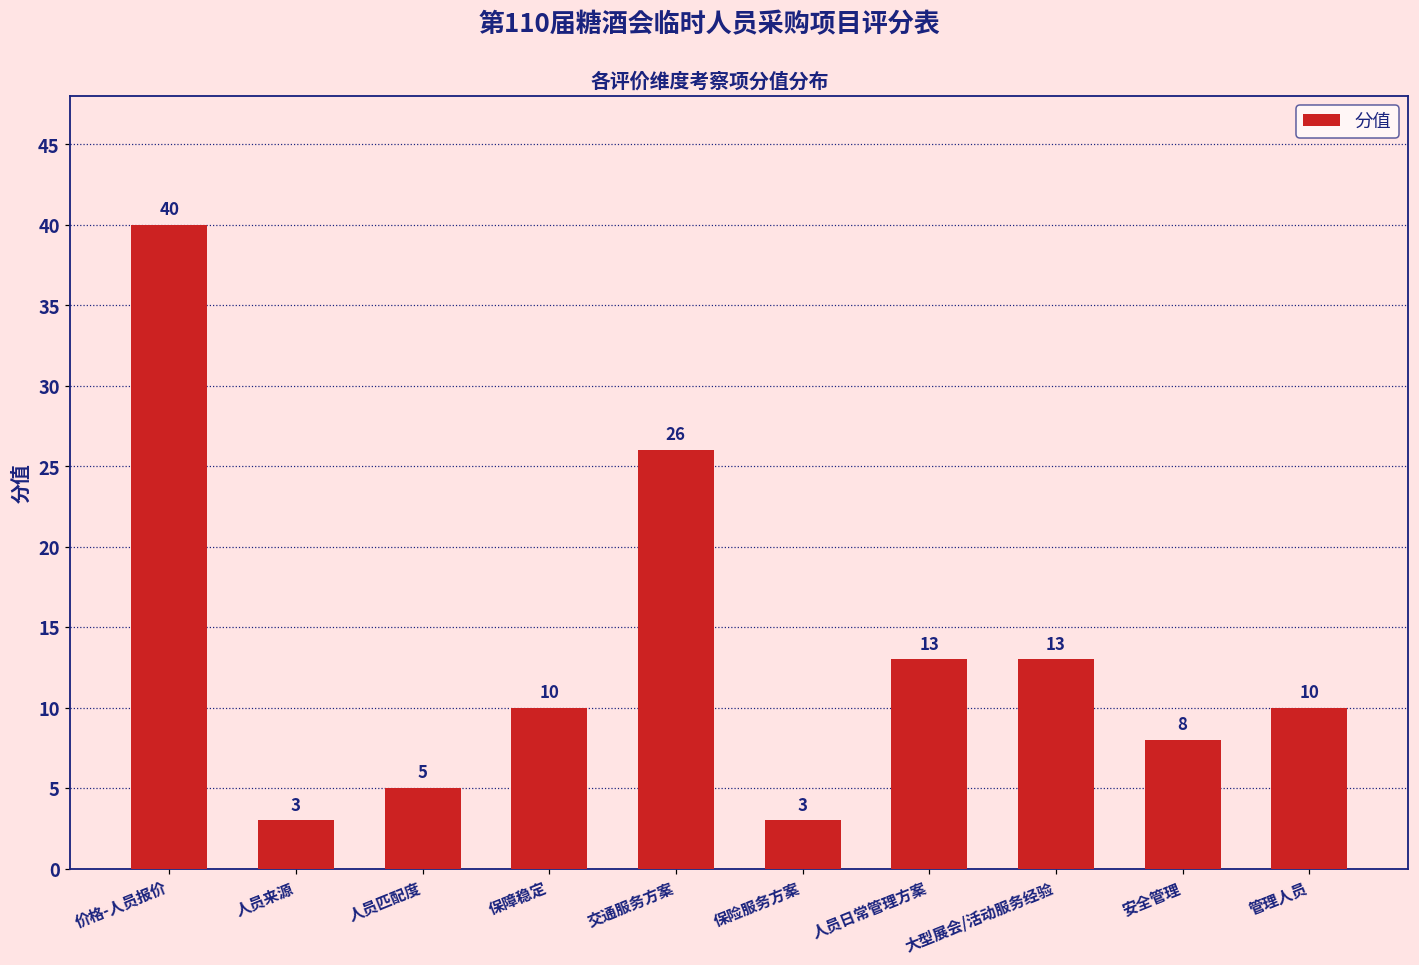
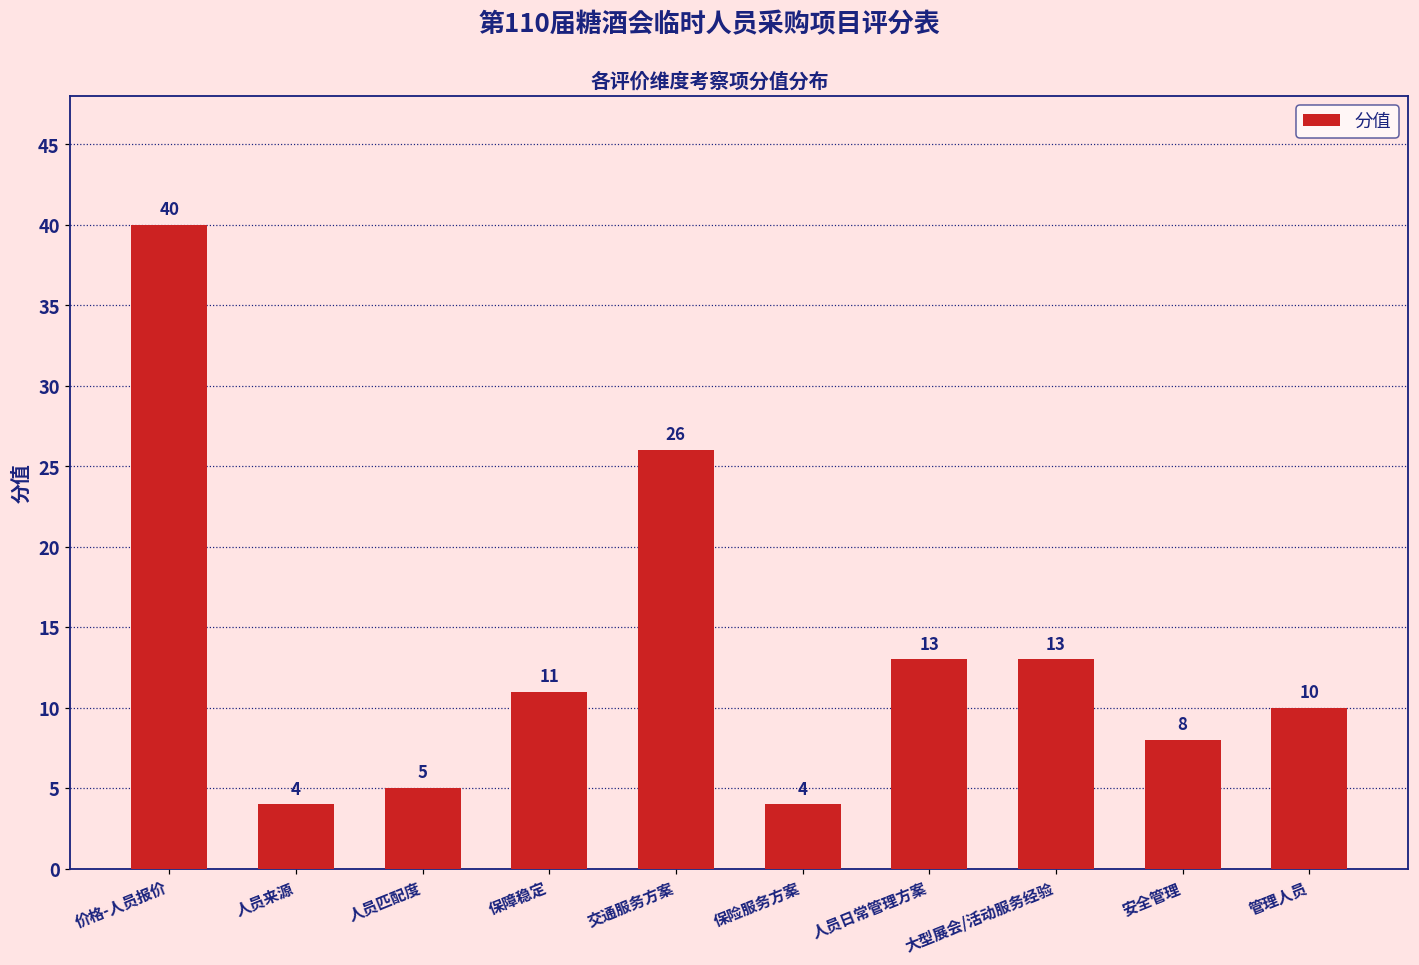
人员来源: 3 -> 4
保障稳定: 10 -> 11
保险服务方案: 3 -> 4
